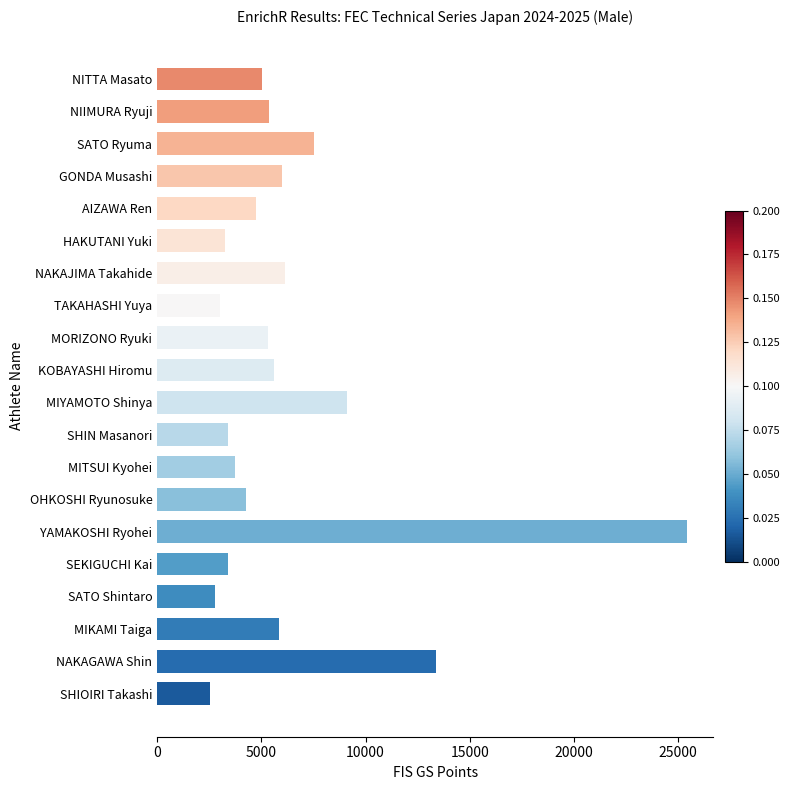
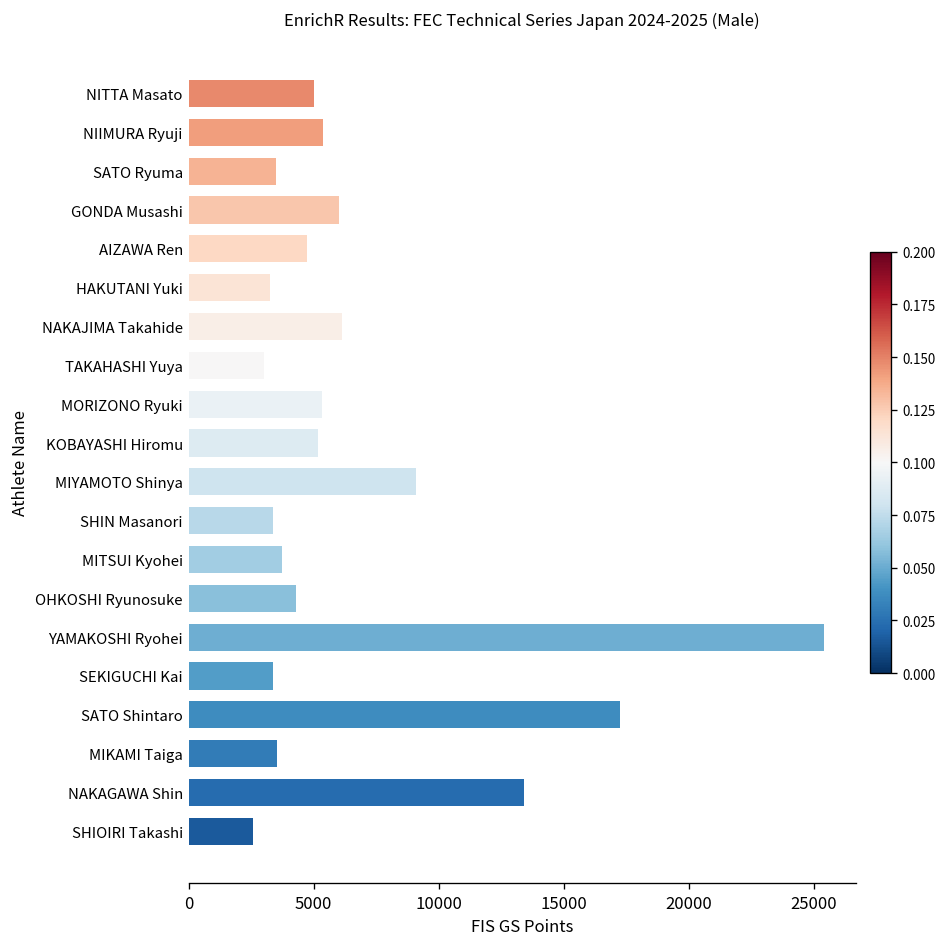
SATO Ryuma: 7500 -> 3500
KOBAYASHI Hiromu: 5600 -> 5200
SATO Shintaro: 2800 -> 17300
MIKAMI Taiga: 5800 -> 3500
